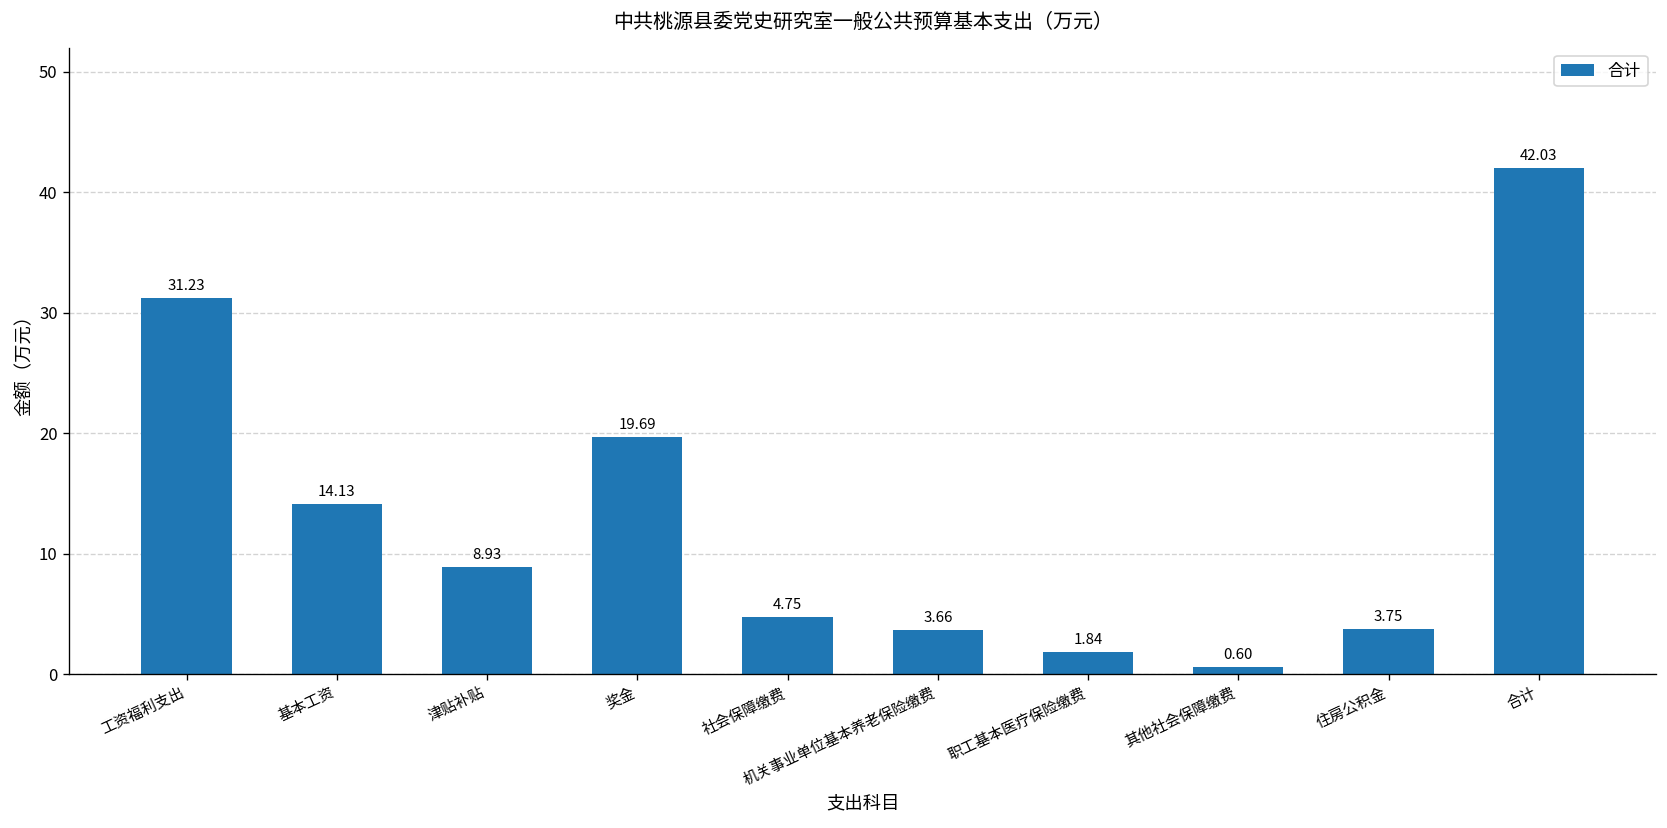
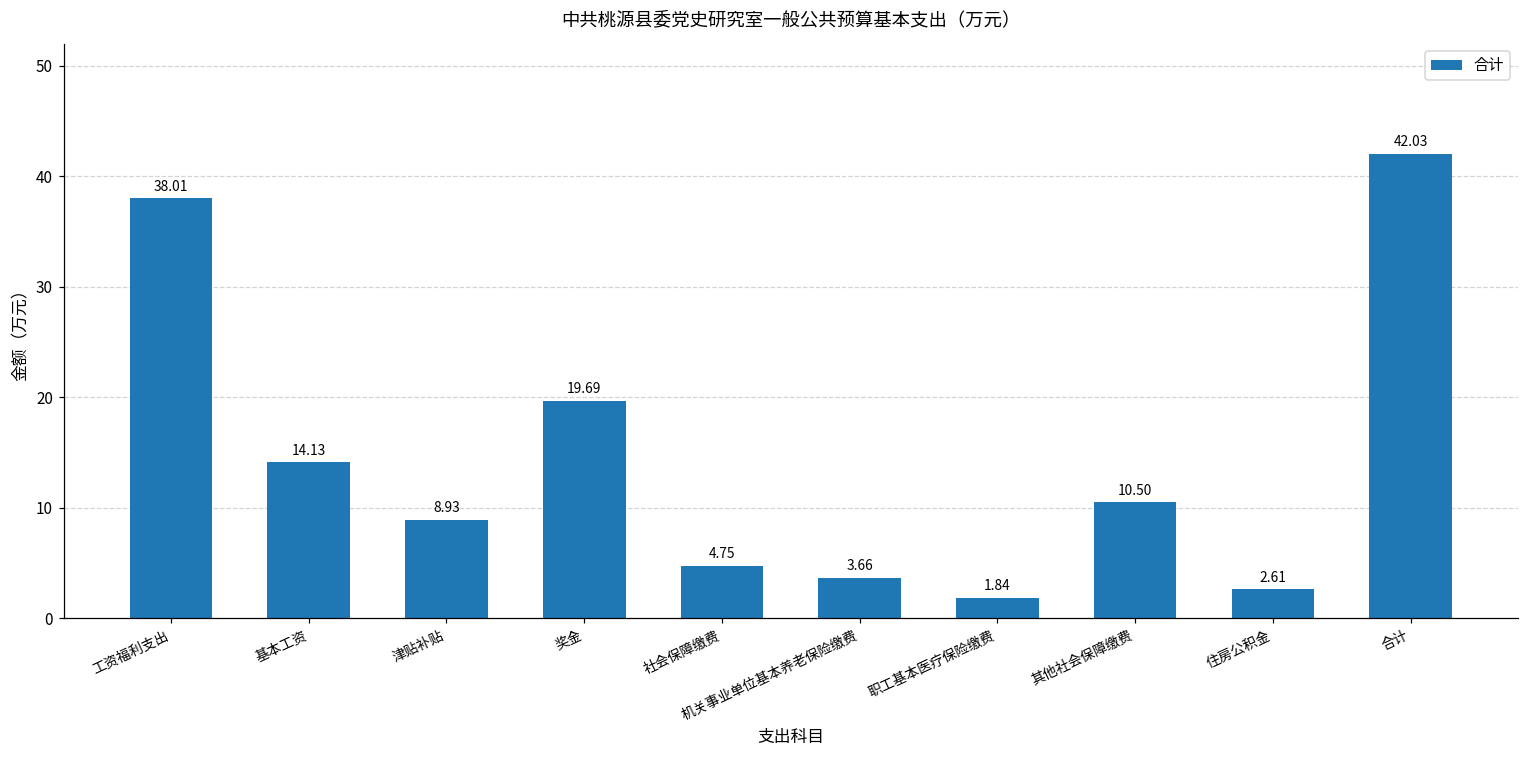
工资福利支出: 31.23 -> 38.01
其他社会保障缴费: 0.60 -> 10.50
住房公积金: 3.75 -> 2.61
